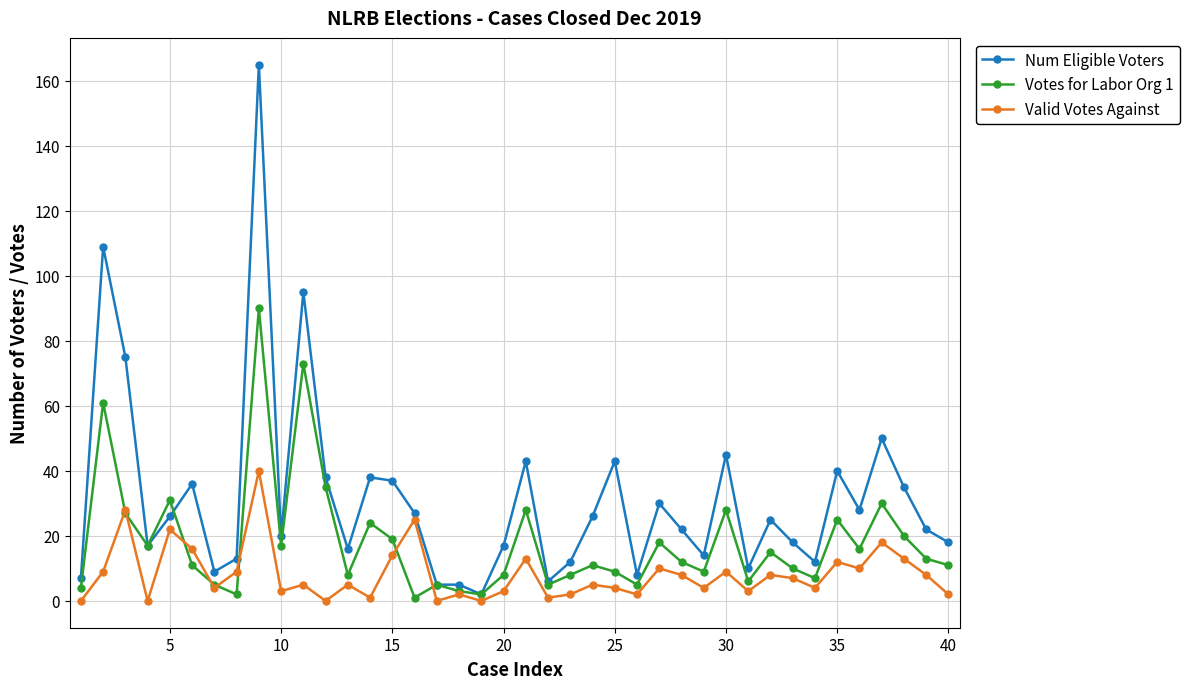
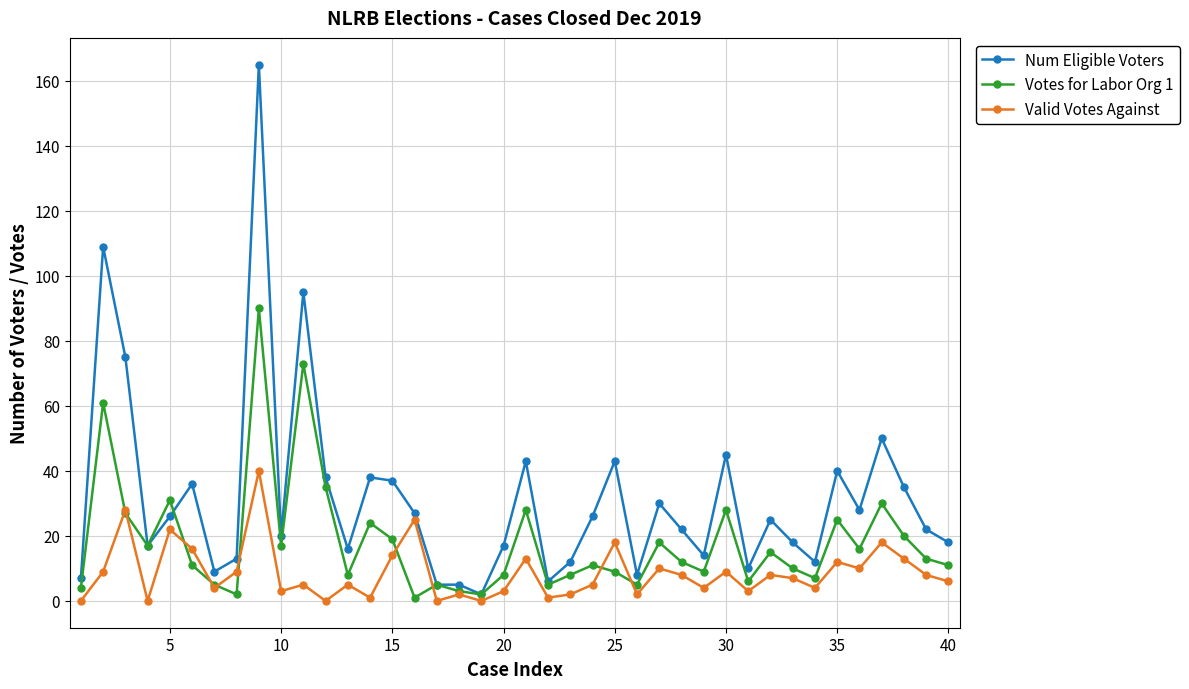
Valid Votes Against, 25: 4 -> 18
Valid Votes Against, 40: 2 -> 6
